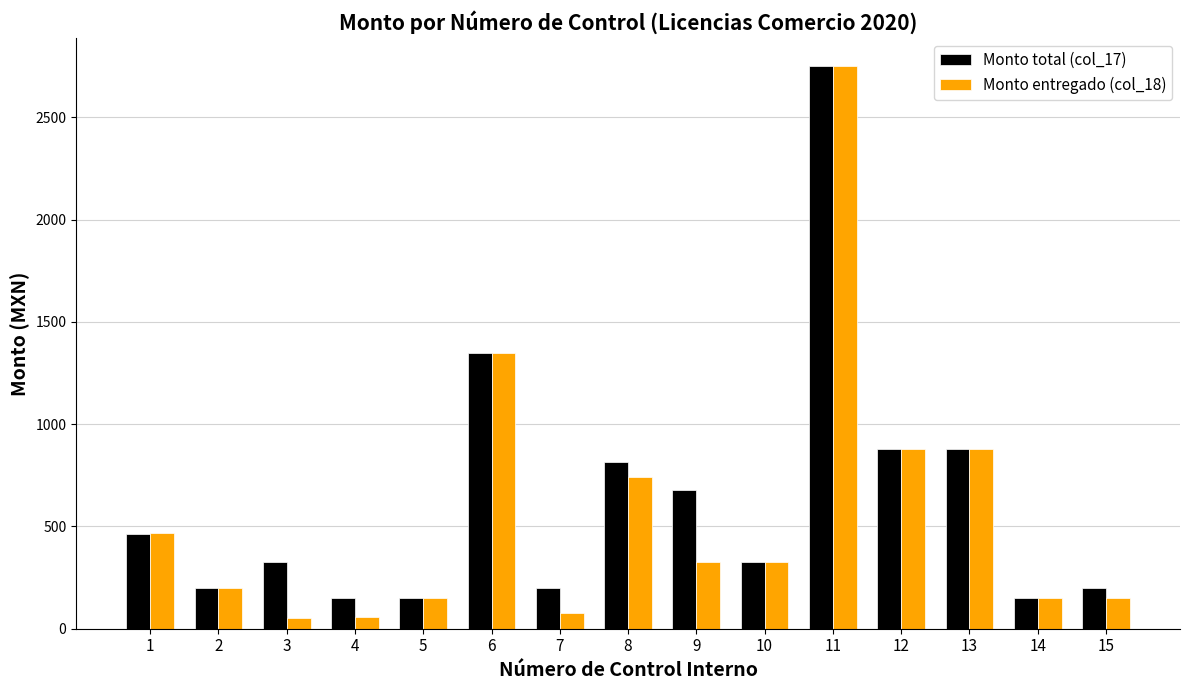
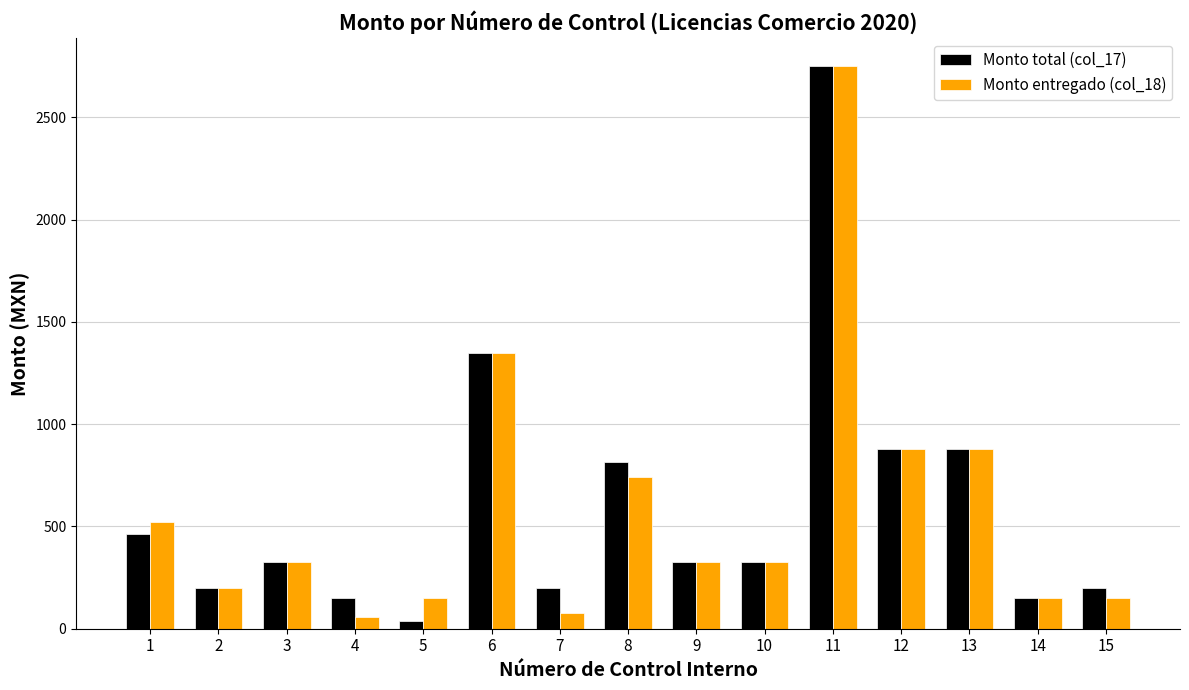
Monto entregado (col_18), 1: 470 -> 520
Monto entregado (col_18), 3: 50 -> 330
Monto total (col_17), 5: 150 -> 40
Monto total (col_17), 9: 680 -> 330
